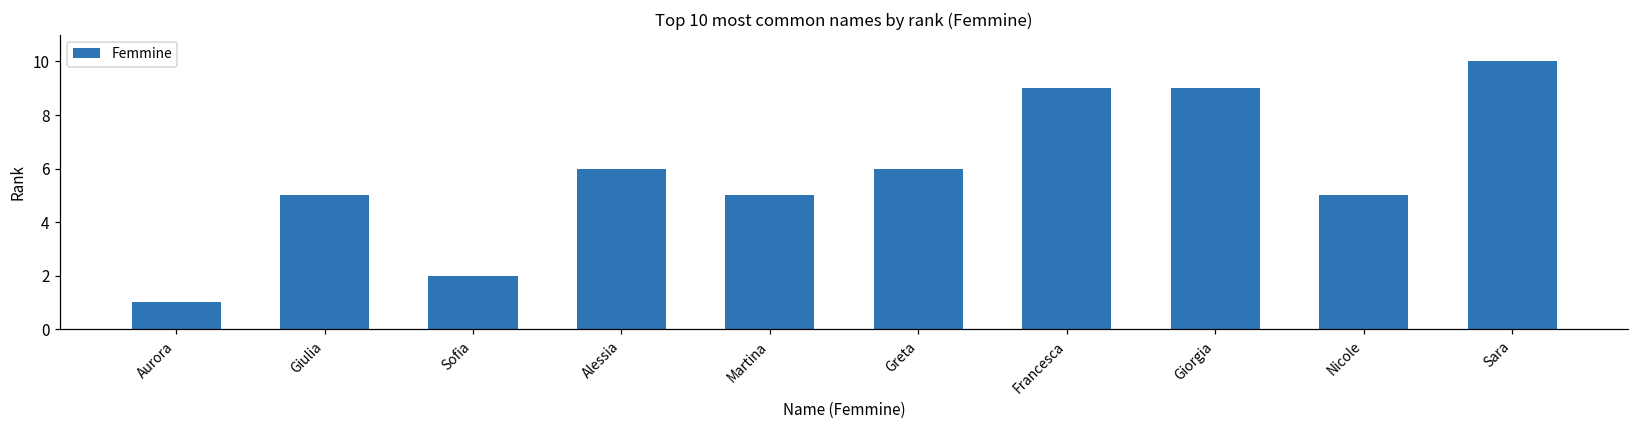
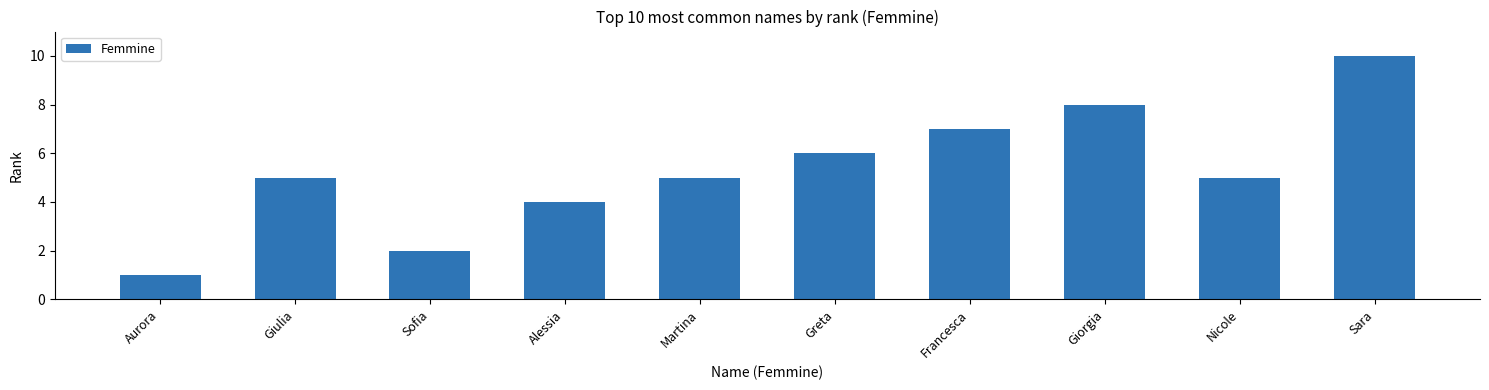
Alessia: 6 -> 4
Francesca: 9 -> 7
Giorgia: 9 -> 8
